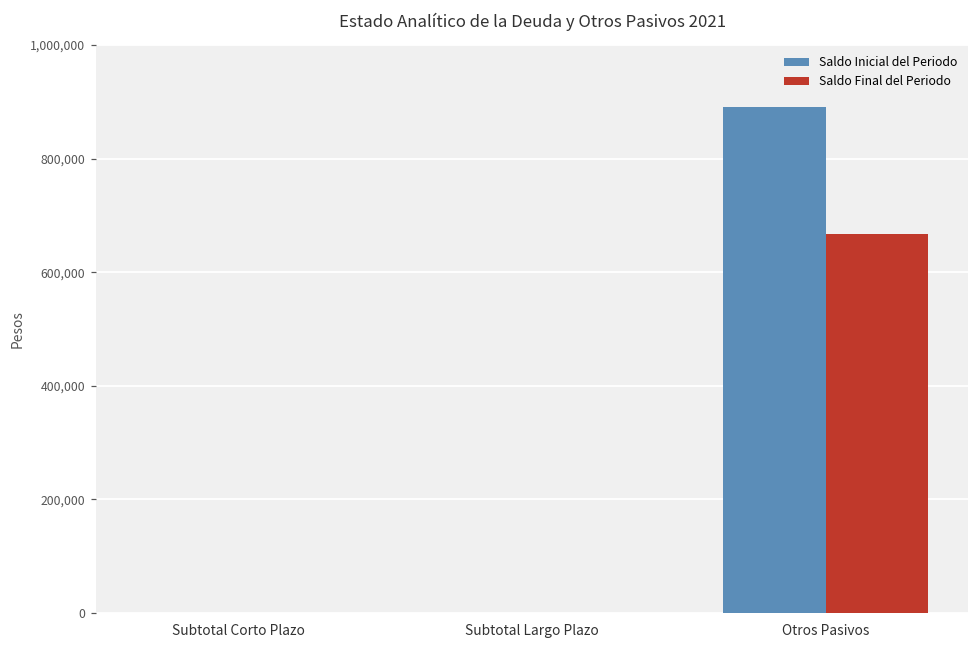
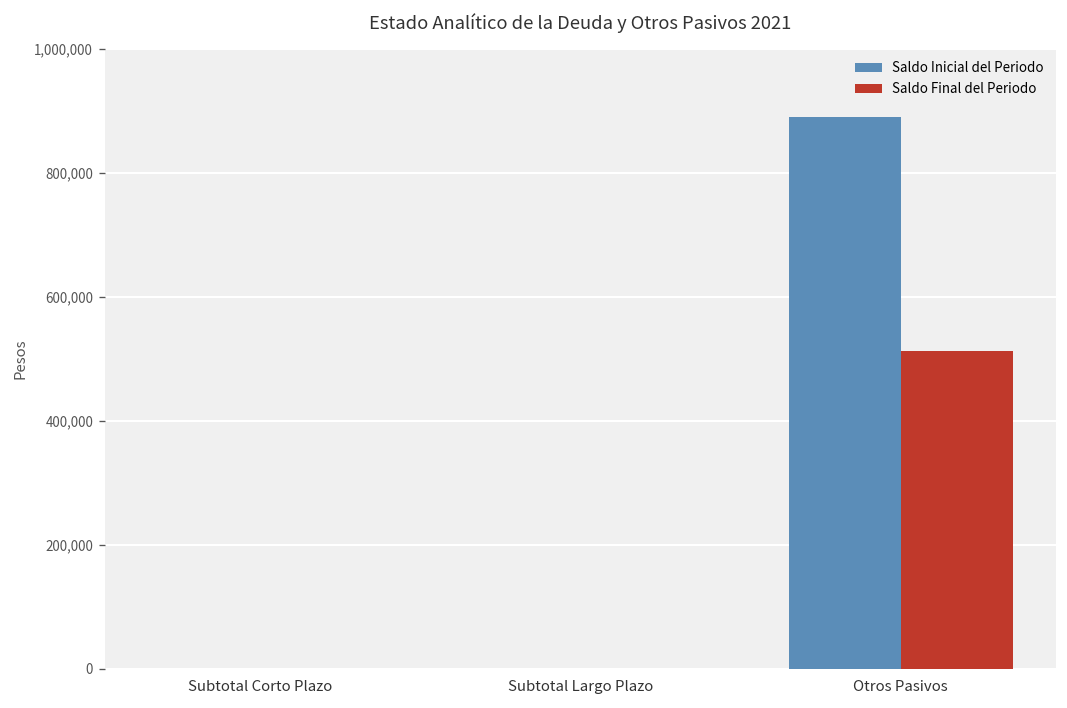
Saldo Final del Periodo, Otros Pasivos: 670,000 -> 510,000
